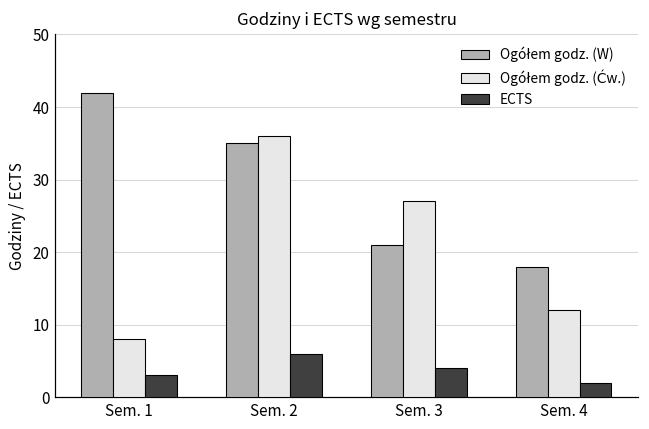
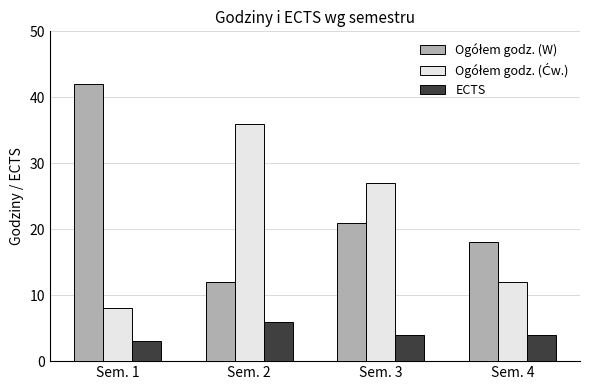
Ogółem godz. (W), Sem. 2: 35 -> 12
ECTS, Sem. 4: 2 -> 4
